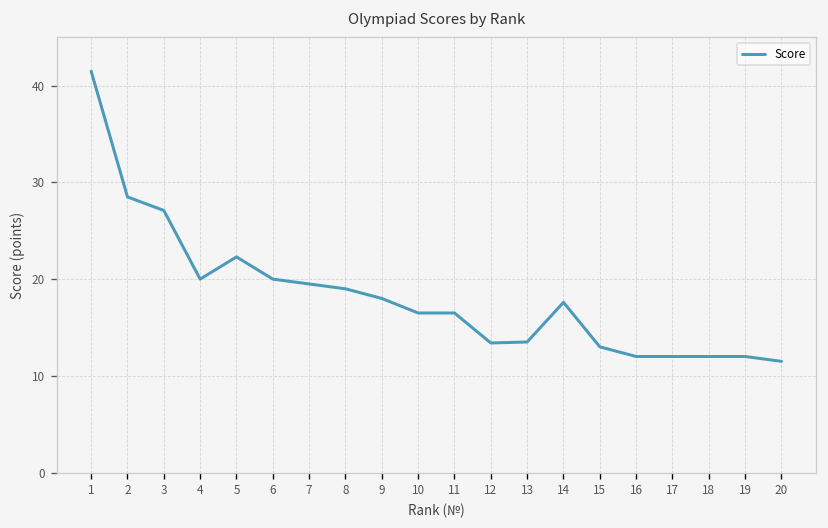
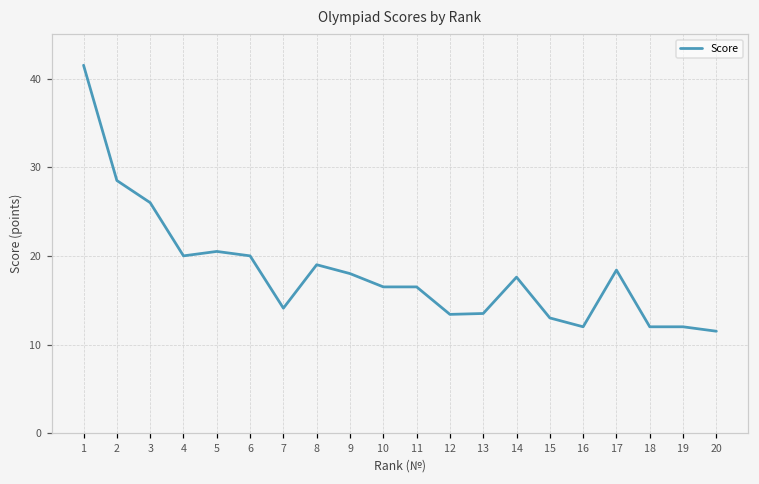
3: 27 -> 26
5: 22 -> 21
7: 20 -> 14
17: 12 -> 18
